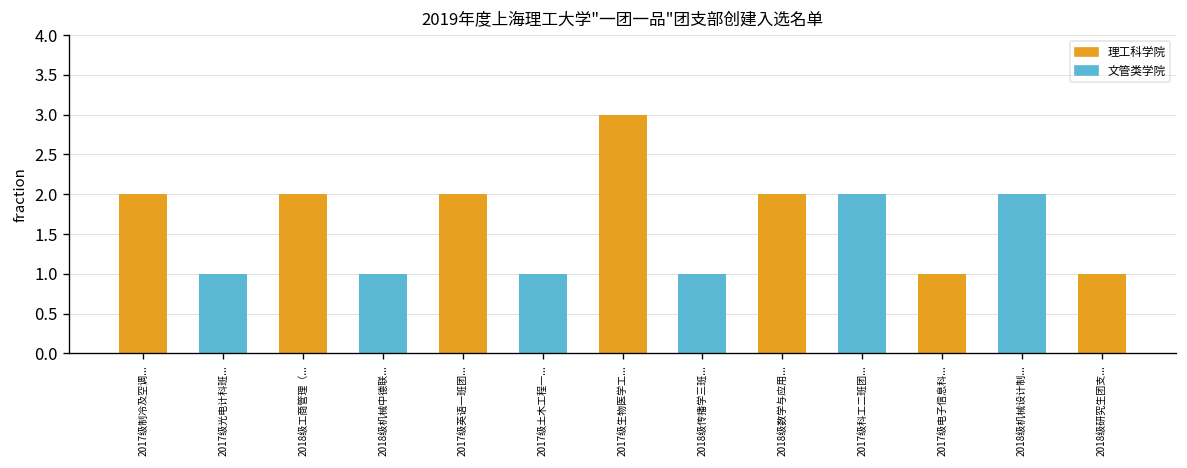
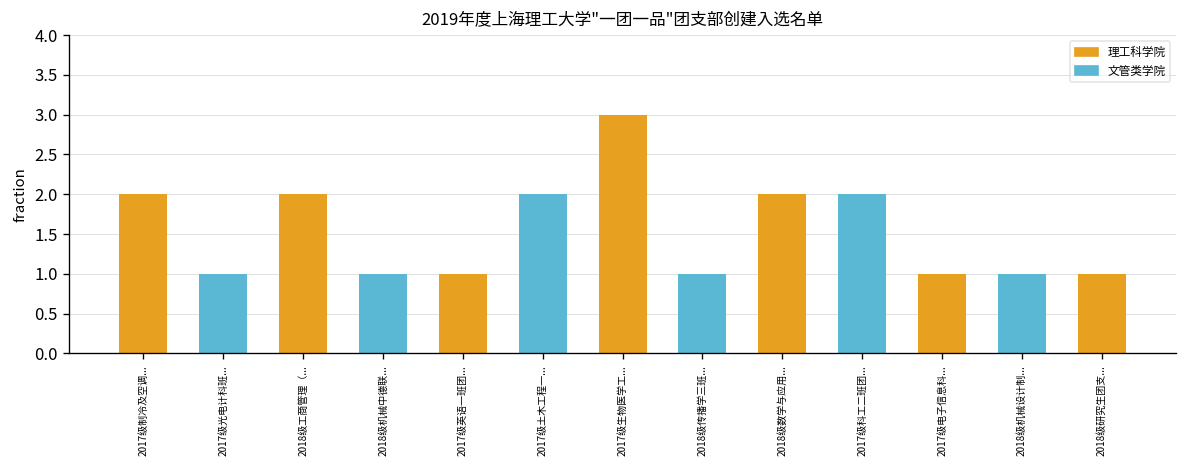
2017级英语一班团...: 2 -> 1
2017级土木工程一...: 1 -> 2
2018级机械设计制...: 2 -> 1
